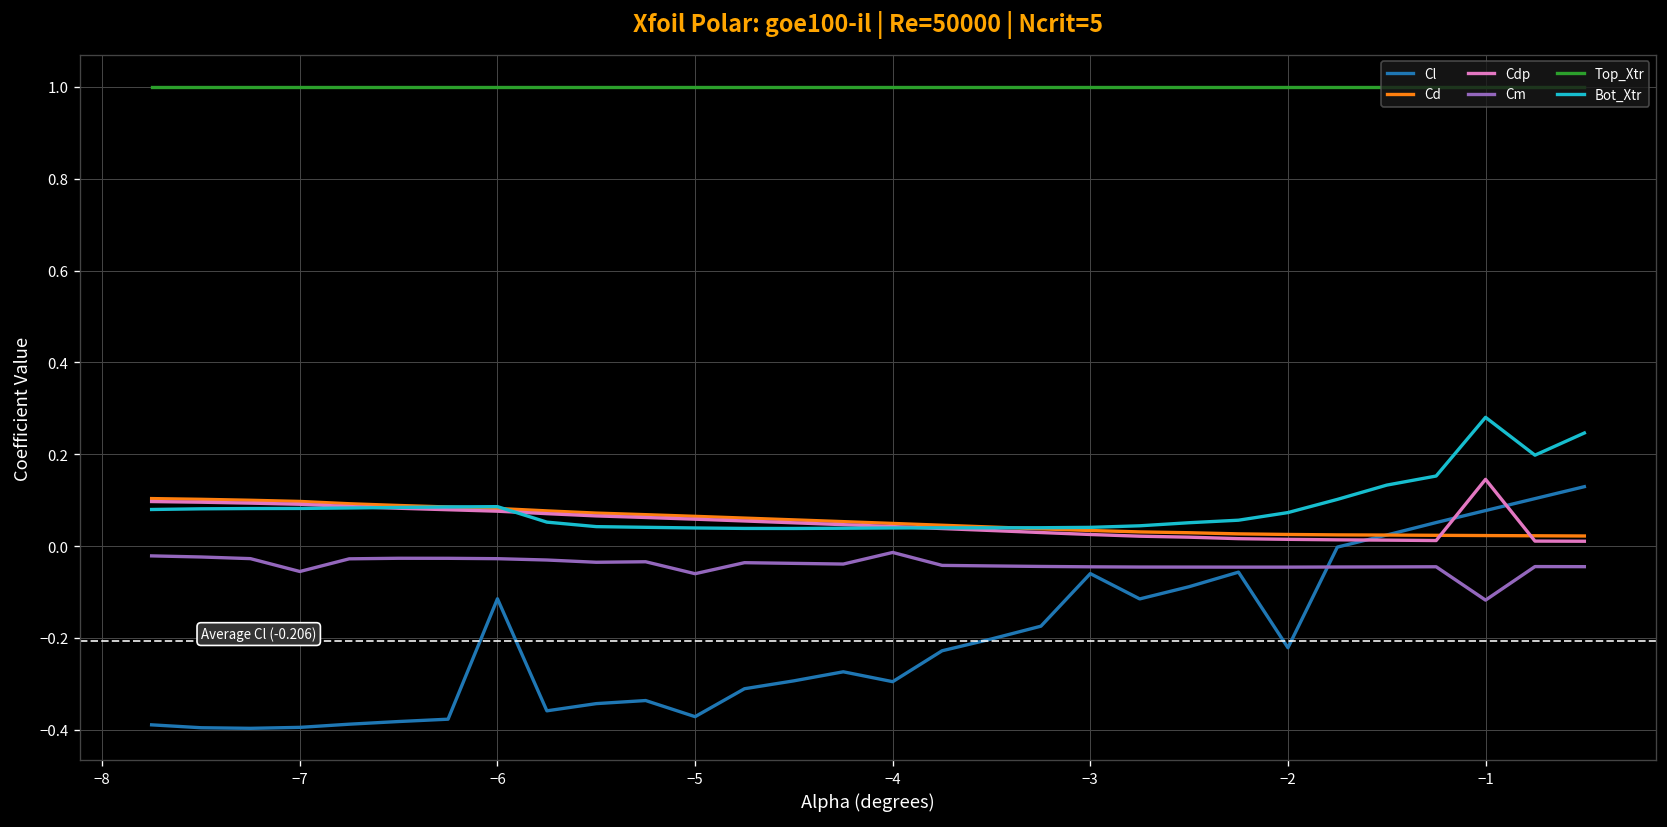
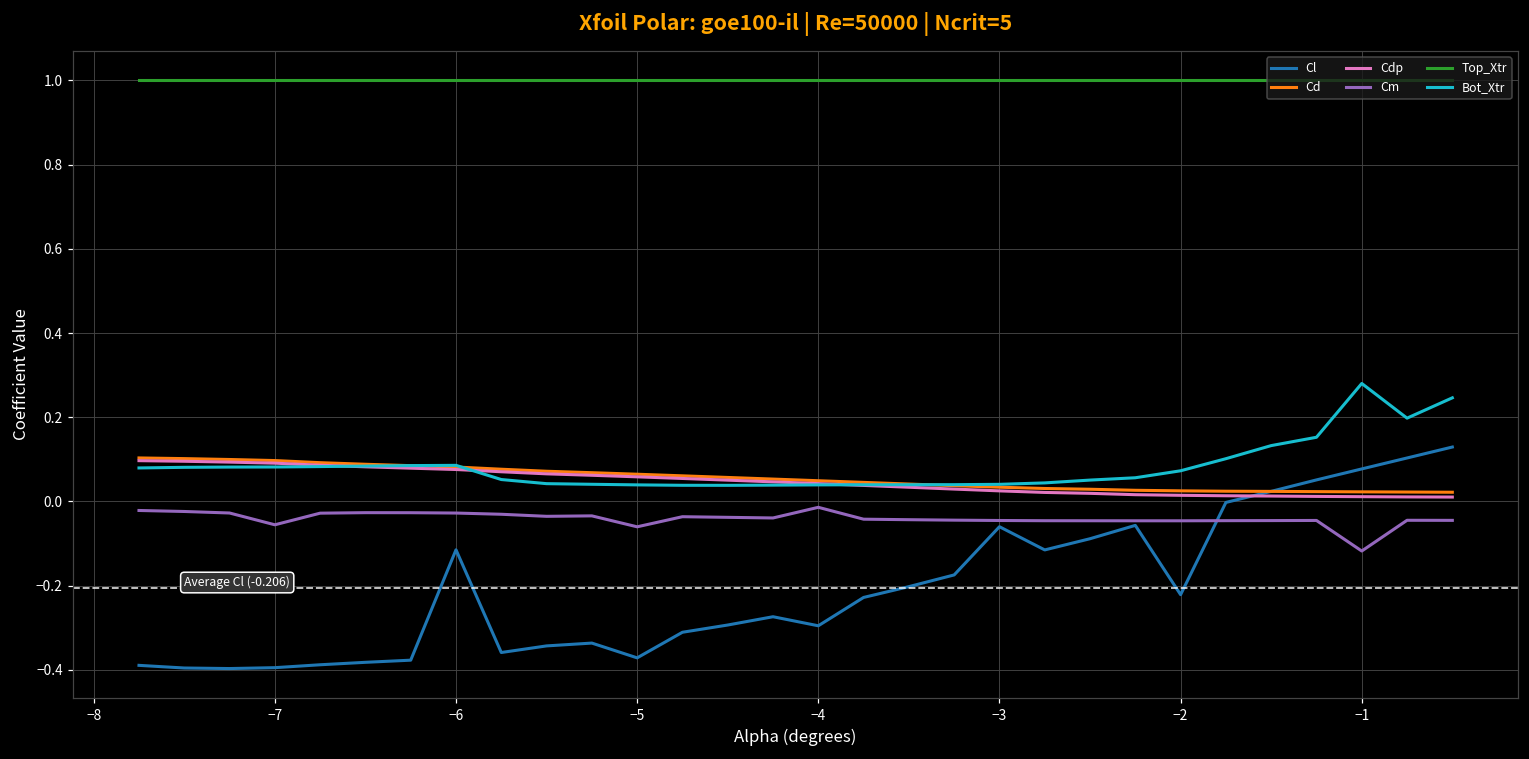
Cdp, −1: 0.15 -> 0.01
